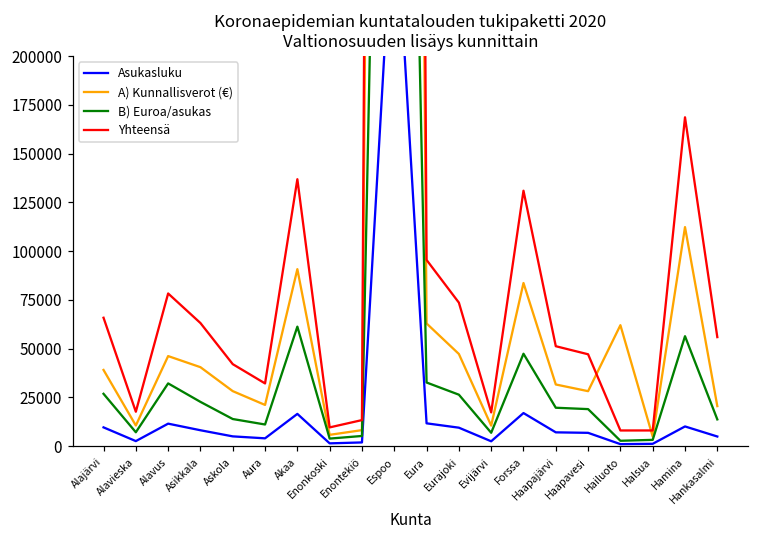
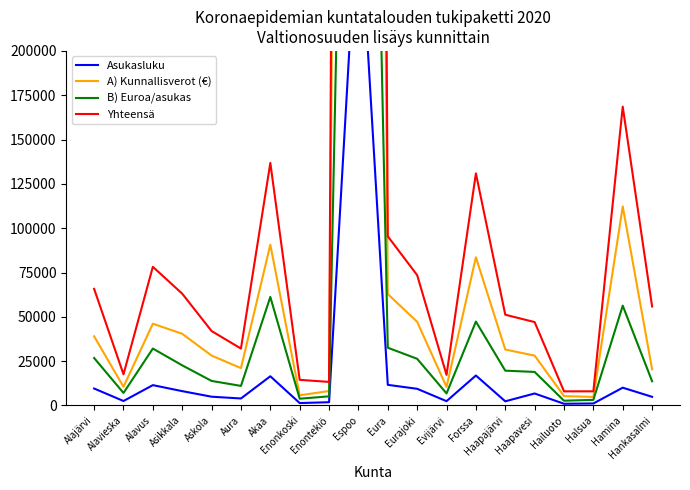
Yhteensä, Enonkoski: 10000 -> 14000
Asukasluku, Haapajärvi: 7000 -> 2000
A) Kunnallisverot (€), Hailuoto: 62000 -> 5000
